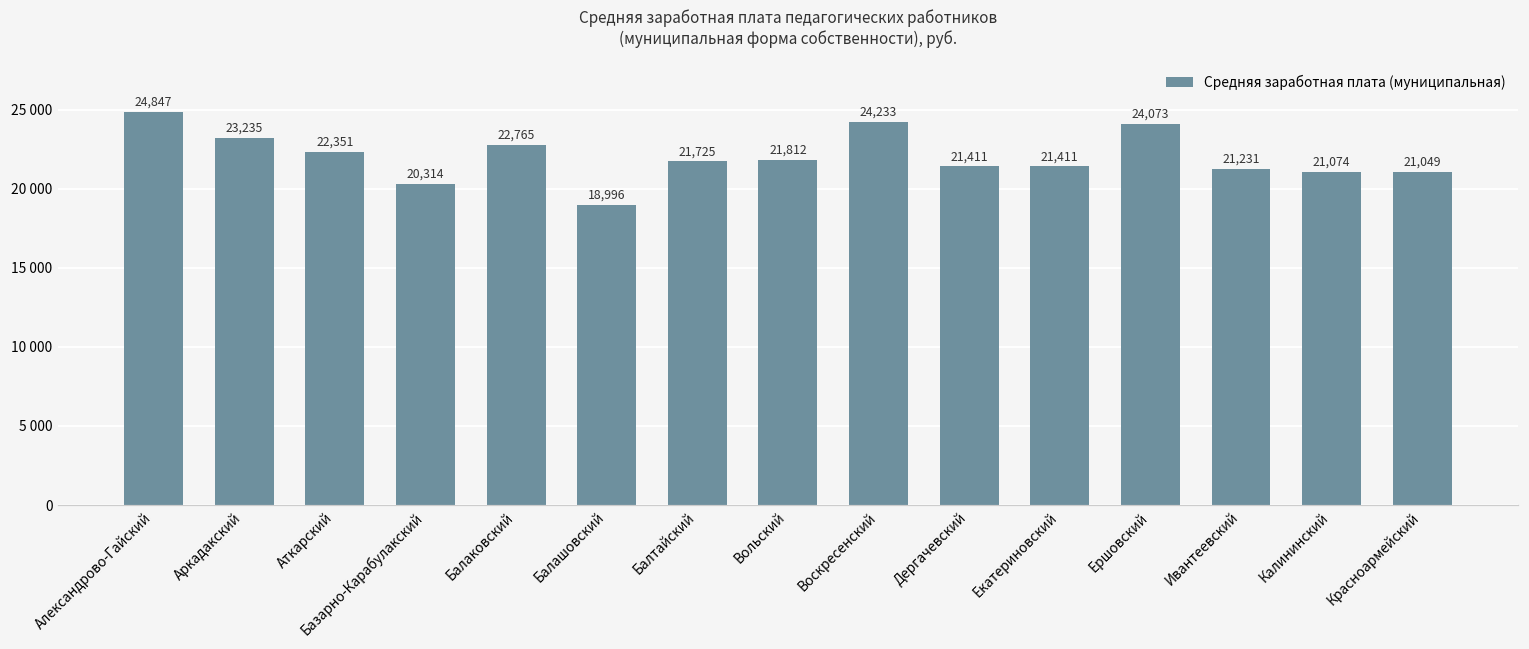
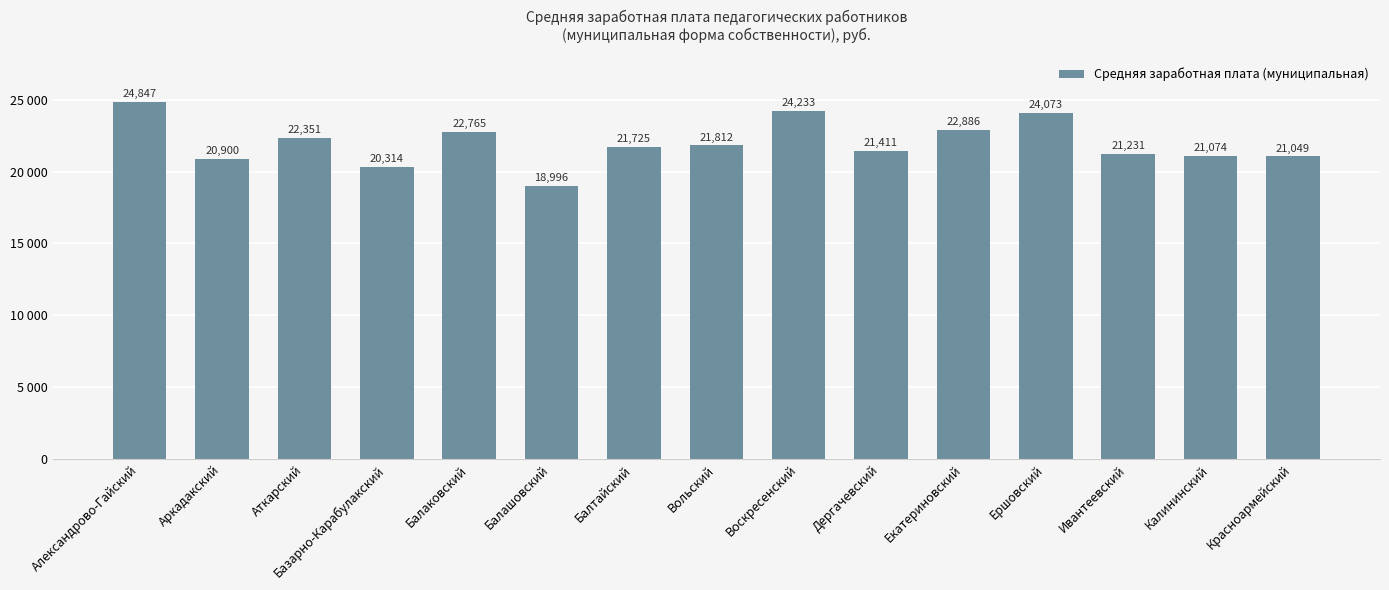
Аркадакский: 23,235 -> 20,900
Екатериновский: 21,411 -> 22,886
